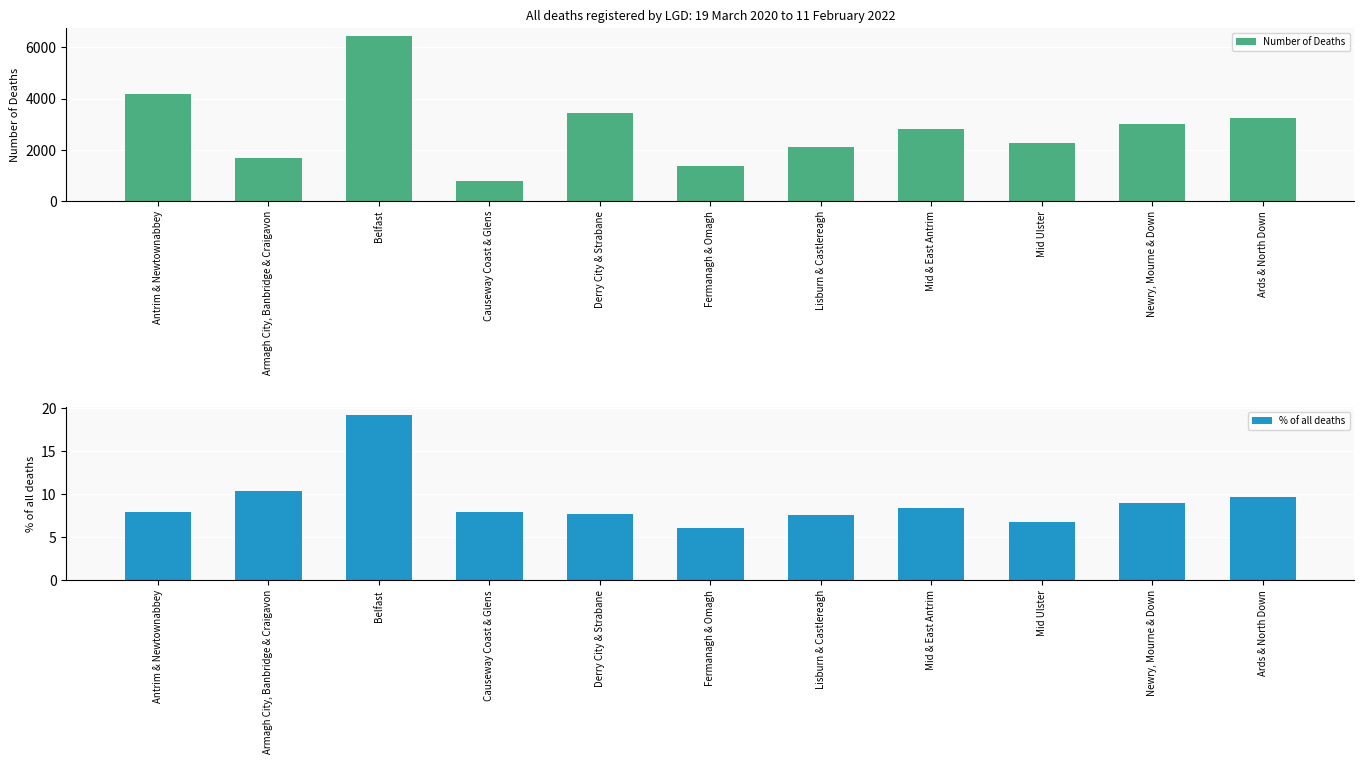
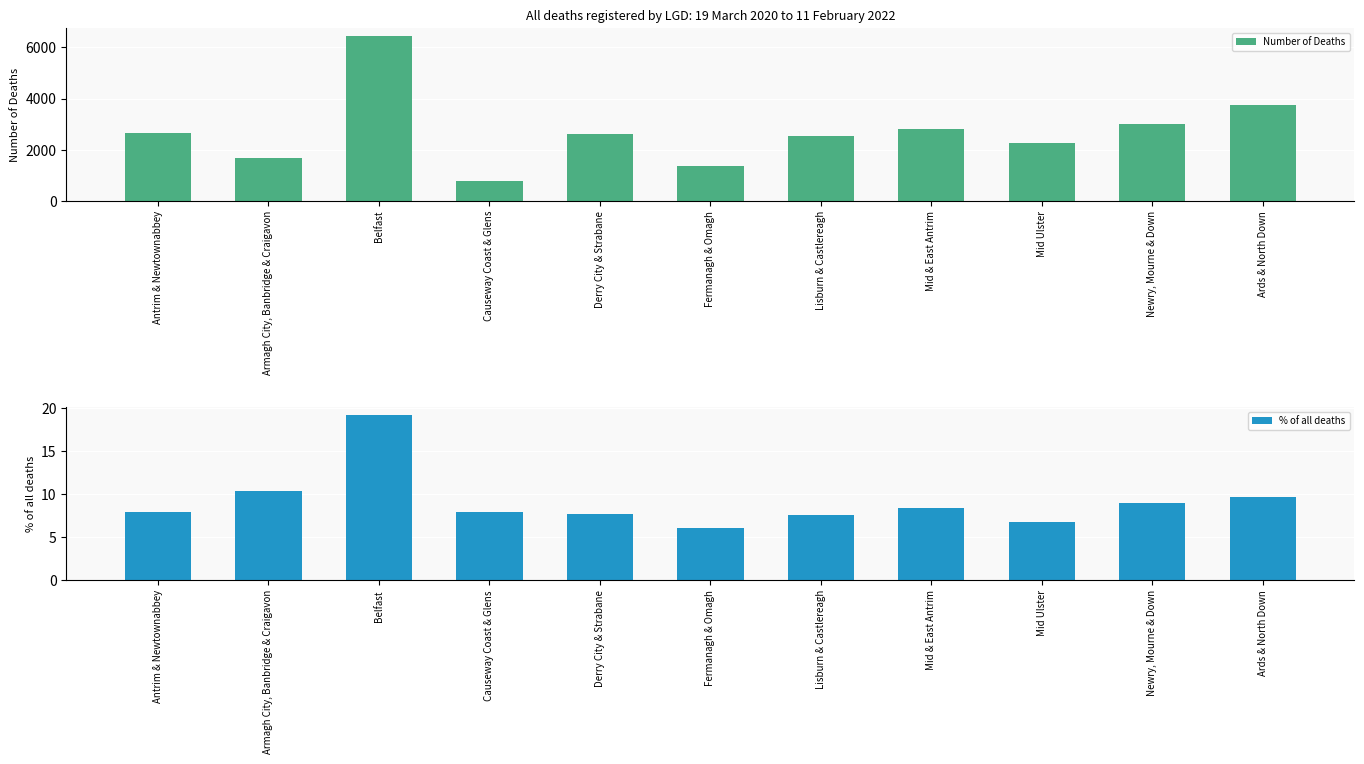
All deaths registered by LGD: 19 March 2020 to 11 February 2022, Antrim & Newtownabbey: 4200 -> 2600
All deaths registered by LGD: 19 March 2020 to 11 February 2022, Derry City & Strabane: 3400 -> 2600
All deaths registered by LGD: 19 March 2020 to 11 February 2022, Lisburn & Castlereagh: 2100 -> 2500
All deaths registered by LGD: 19 March 2020 to 11 February 2022, Ards & North Down: 3200 -> 3700
